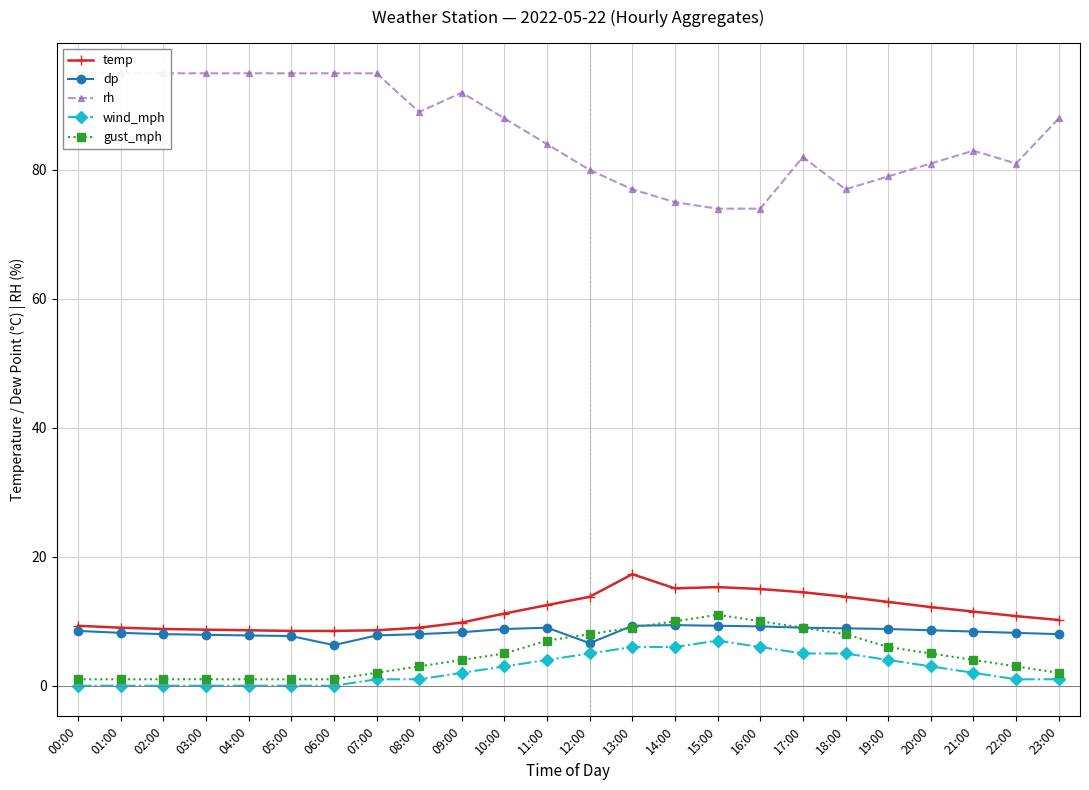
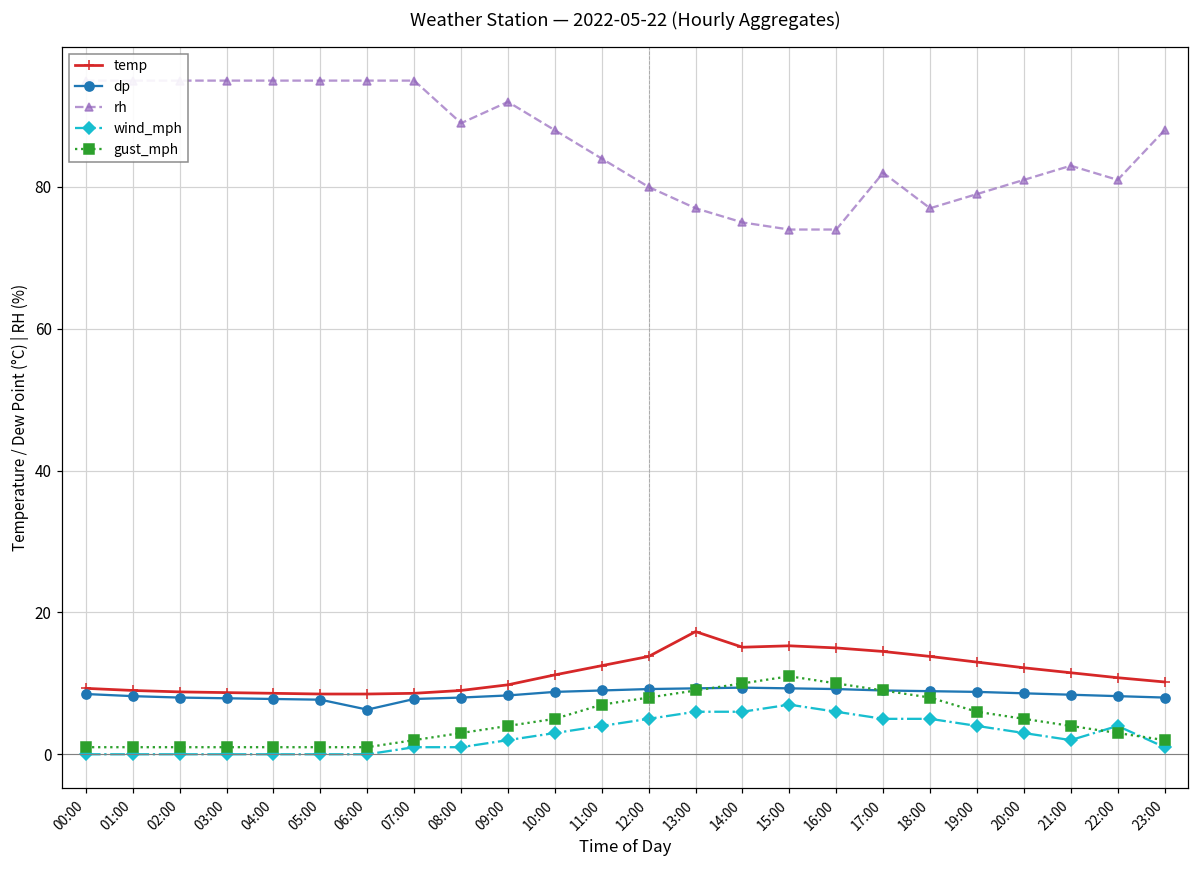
dp, 12:00: 7 -> 9
wind_mph, 22:00: 1 -> 4
